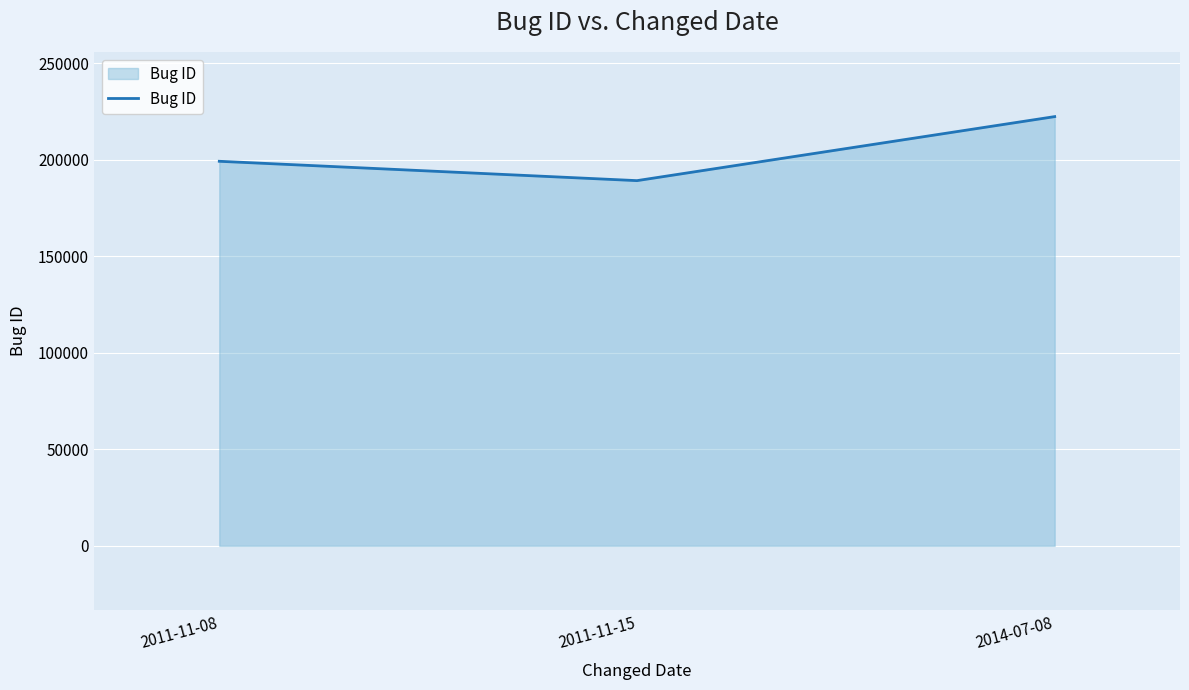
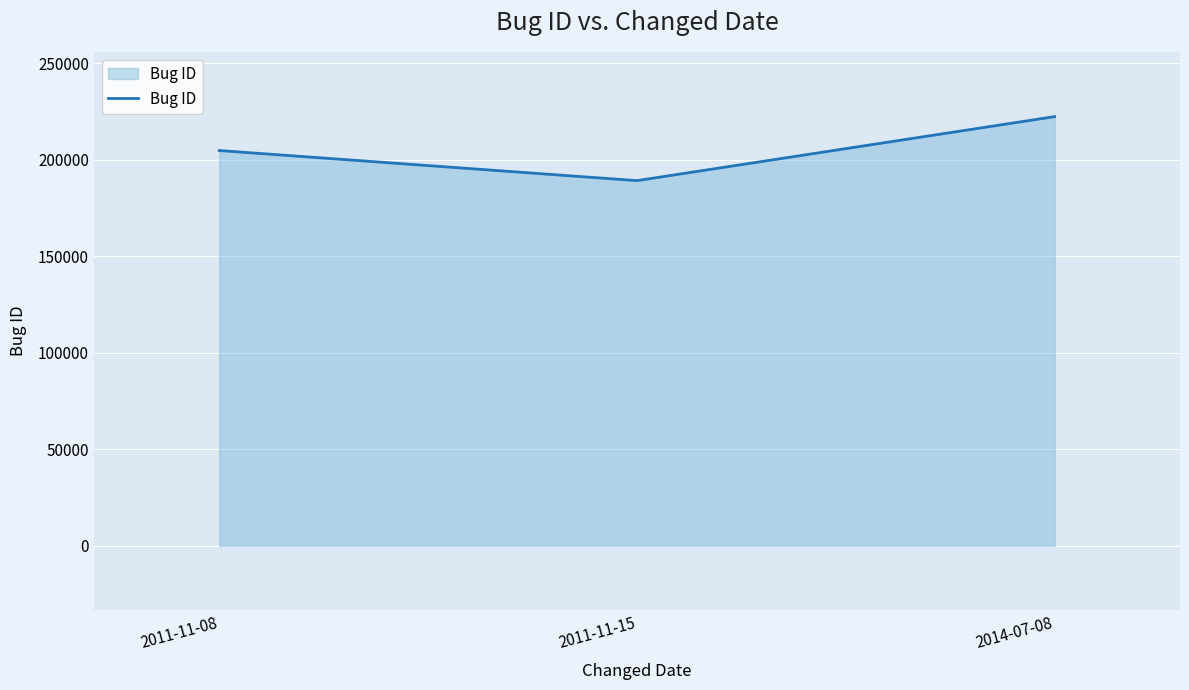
2011-11-08: 199000 -> 205000
